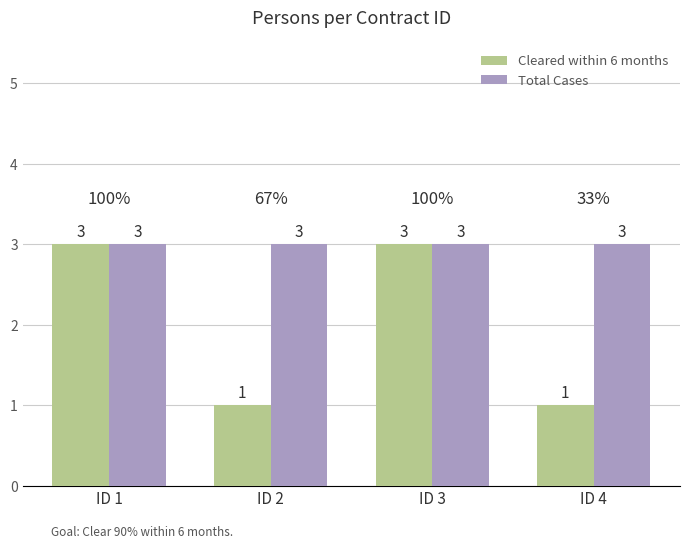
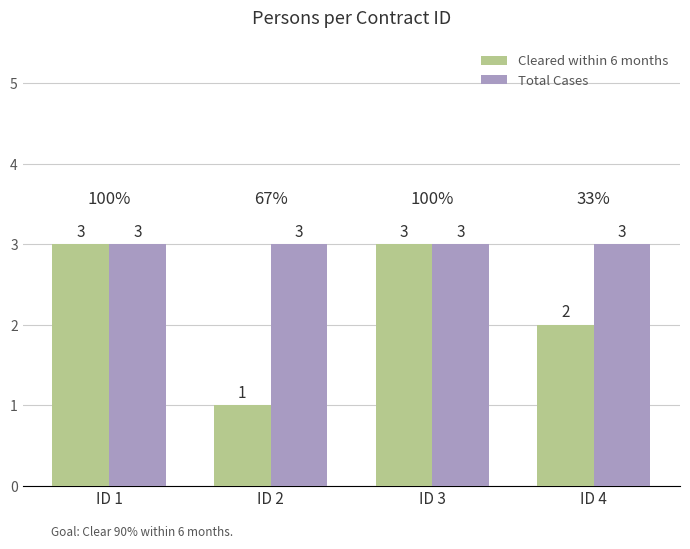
Cleared within 6 months, ID 4: 1 -> 2
